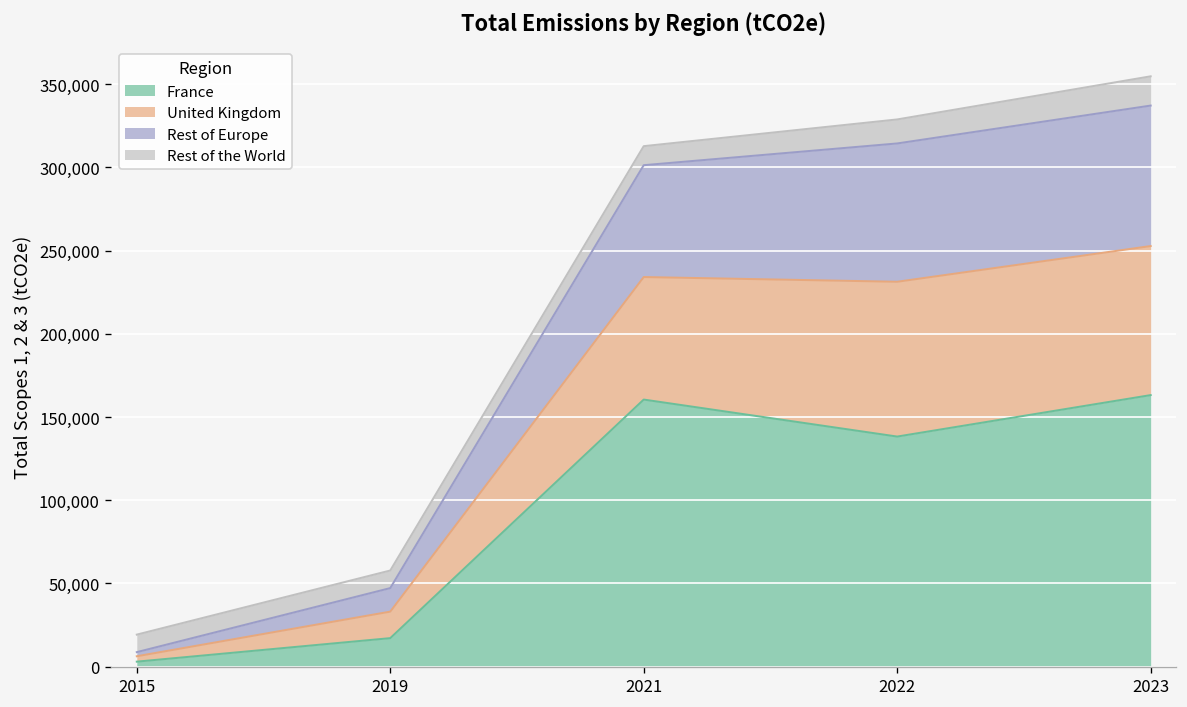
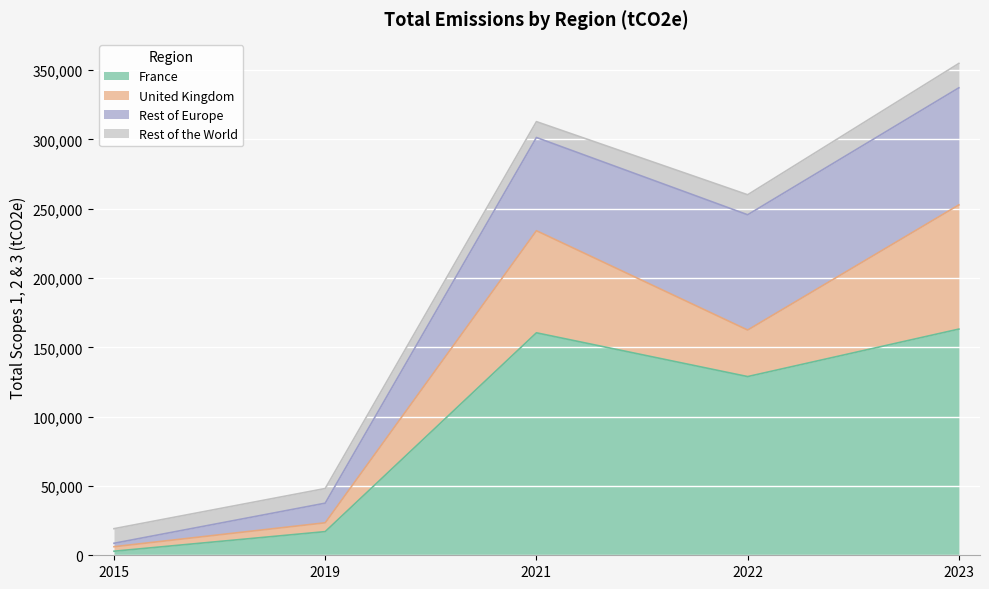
United Kingdom, 2019: 16,000 -> 6,000
France, 2022: 138,000 -> 129,000
United Kingdom, 2022: 93,000 -> 34,000
